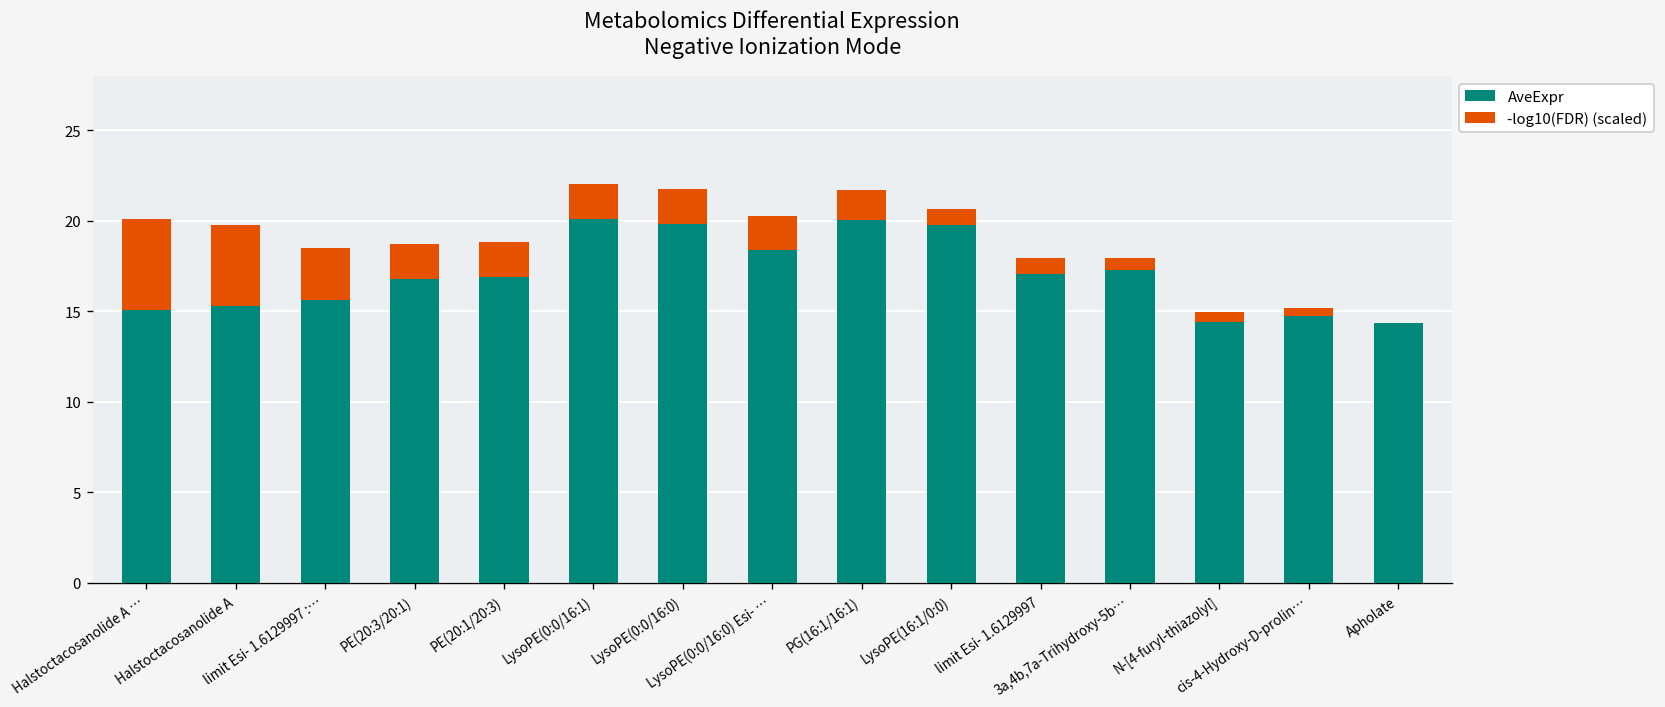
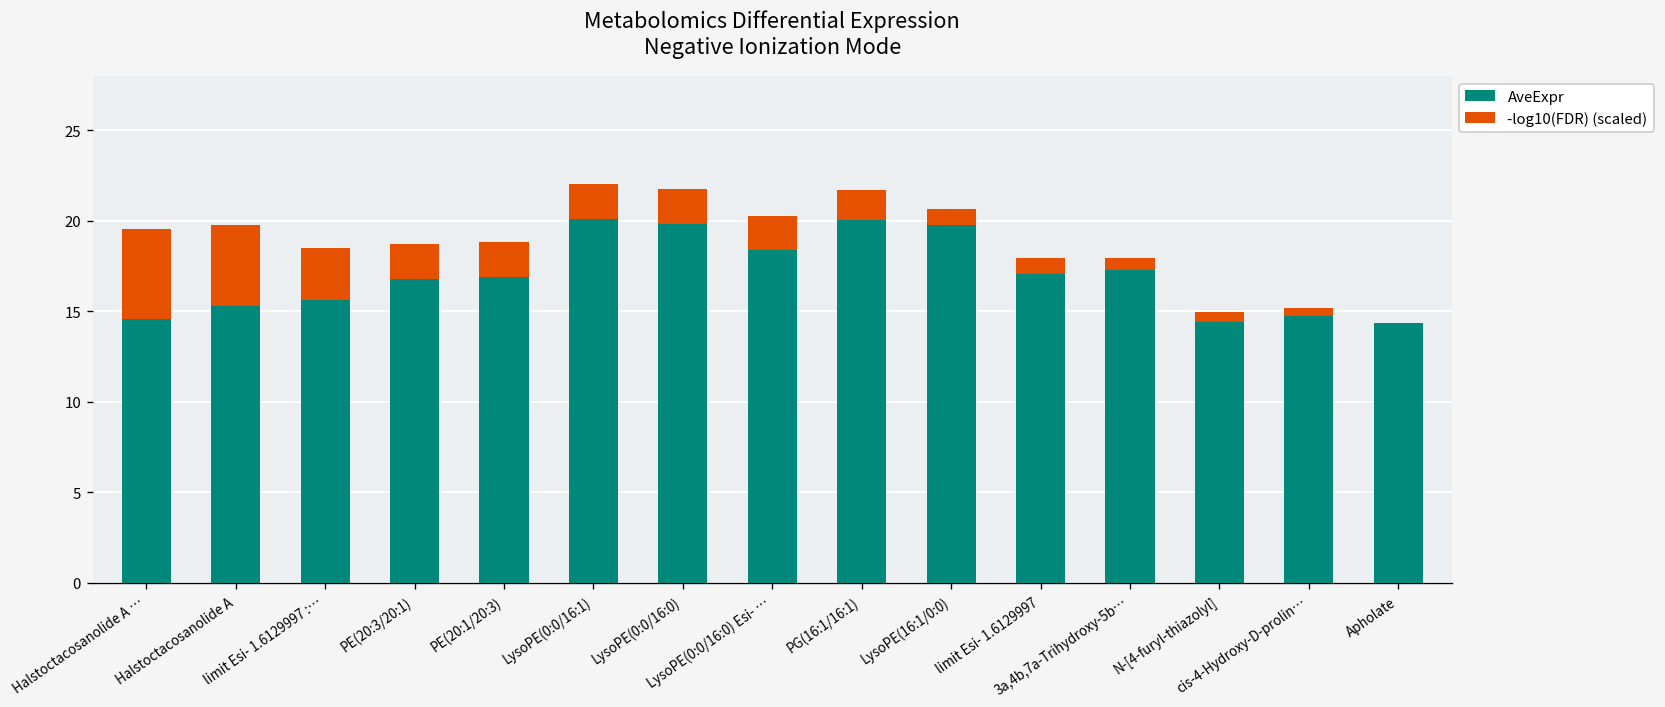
AveExpr, Halstoctacosanolide A …: 15.1 -> 14.6
